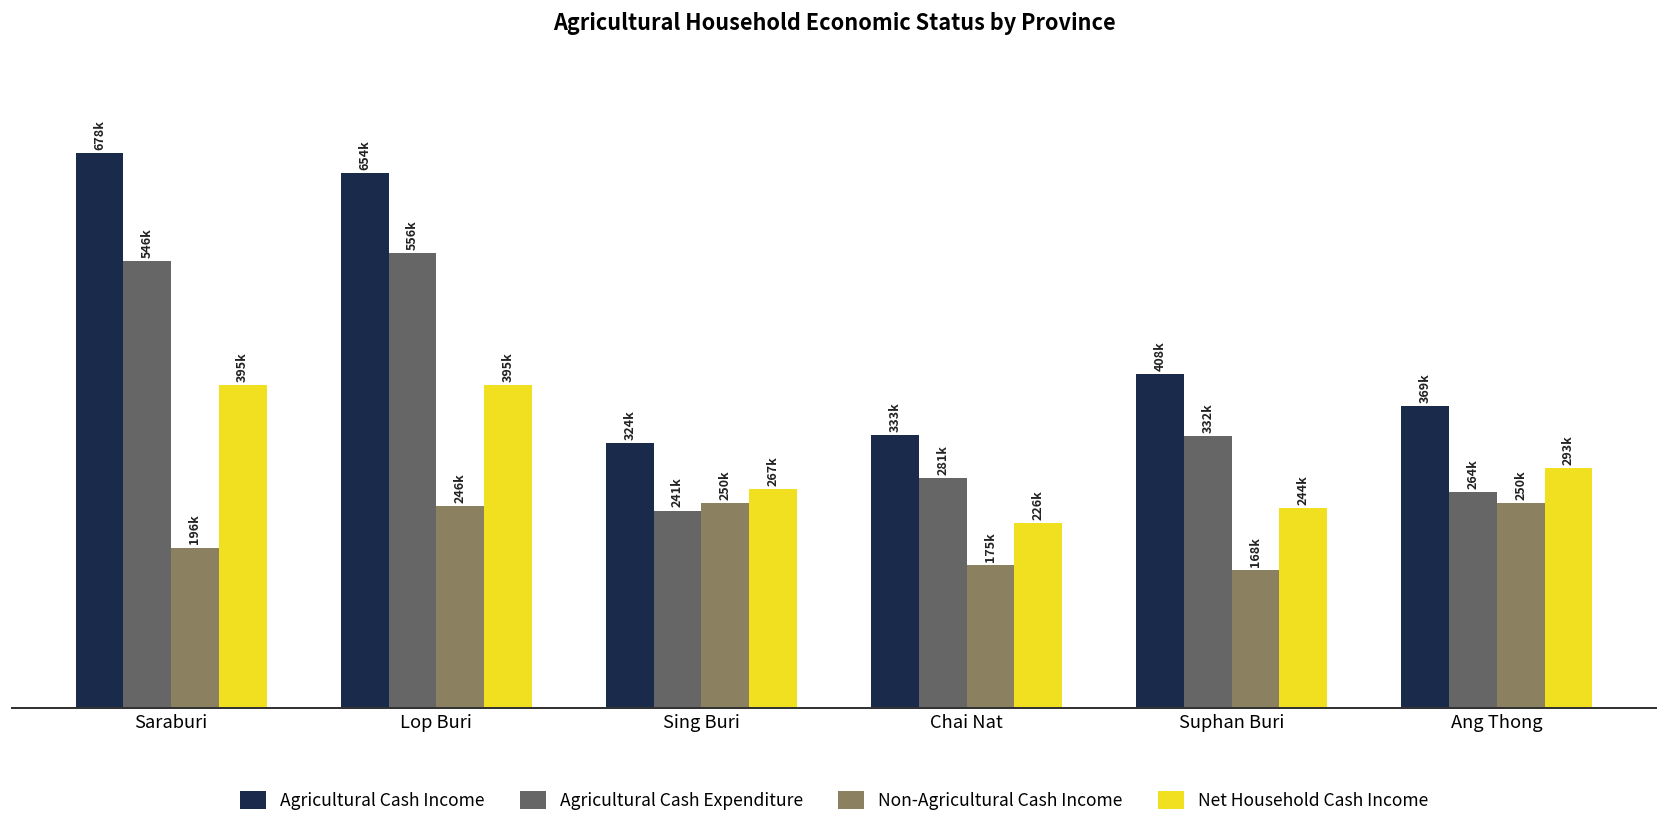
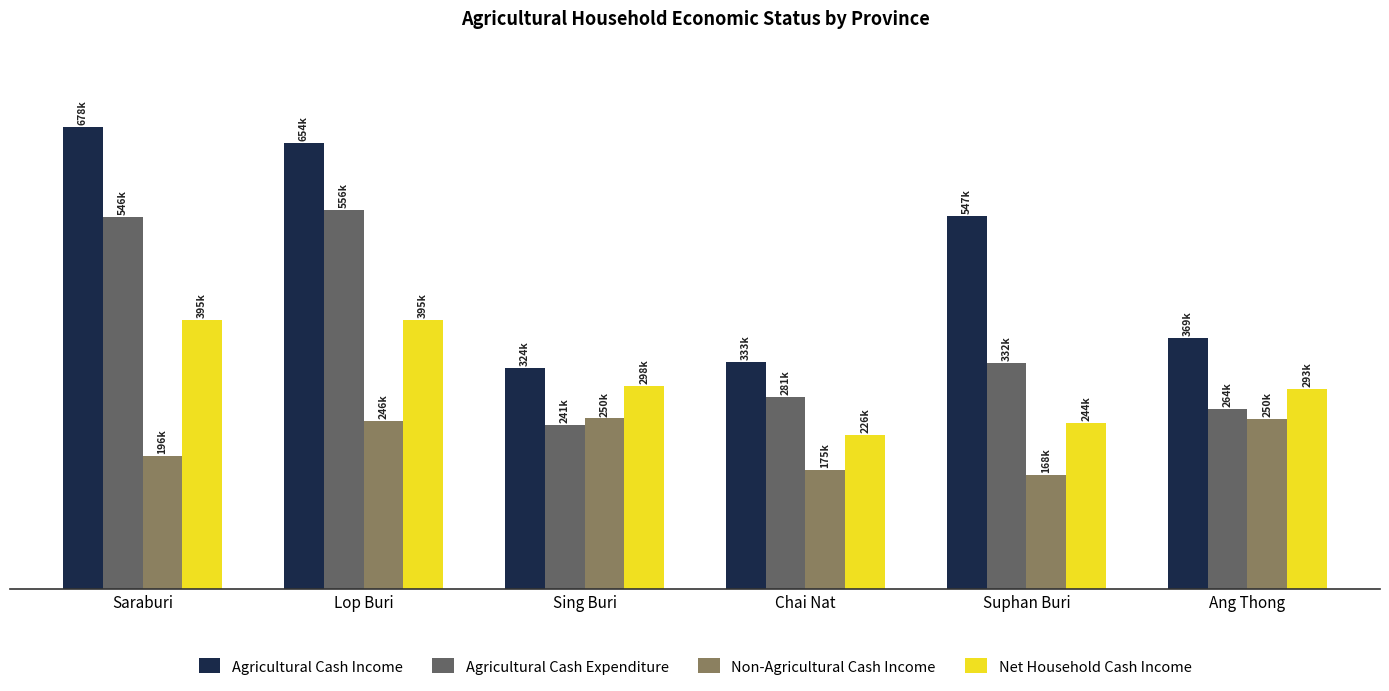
Net Household Cash Income, Sing Buri: 267k -> 298k
Agricultural Cash Income, Suphan Buri: 408k -> 547k
